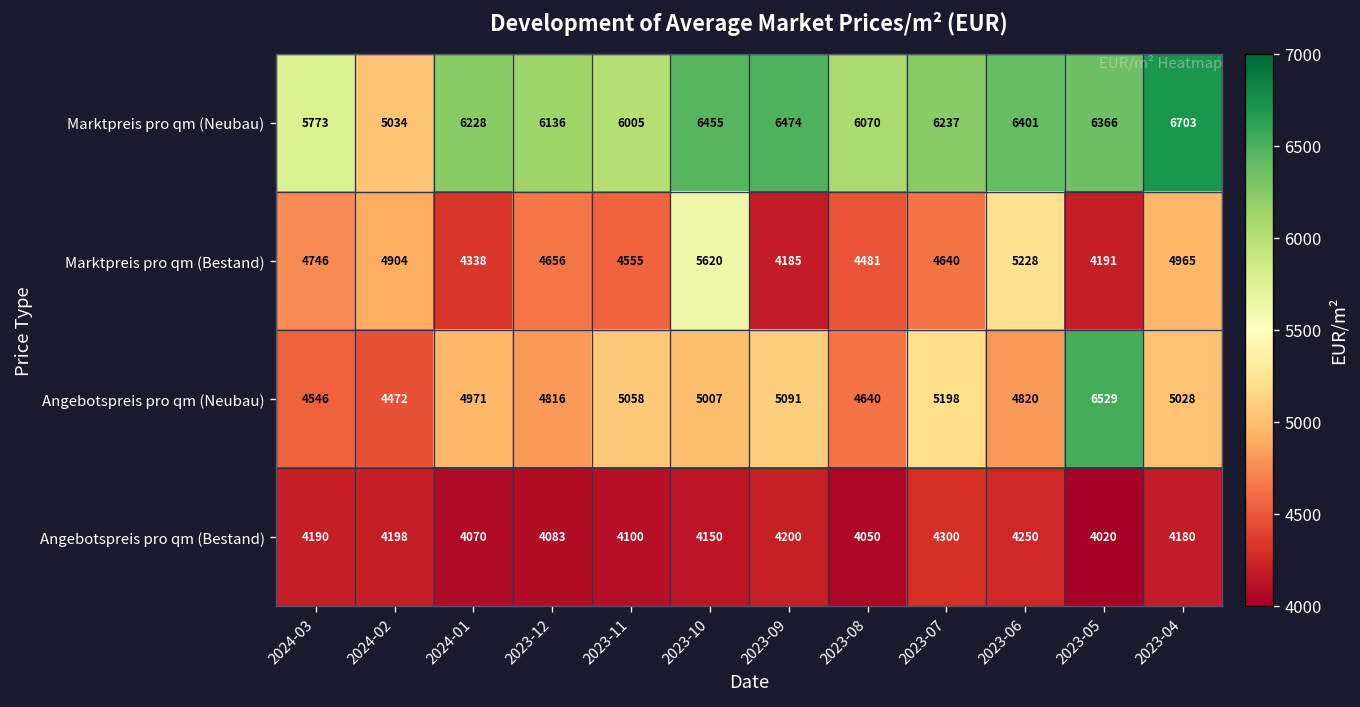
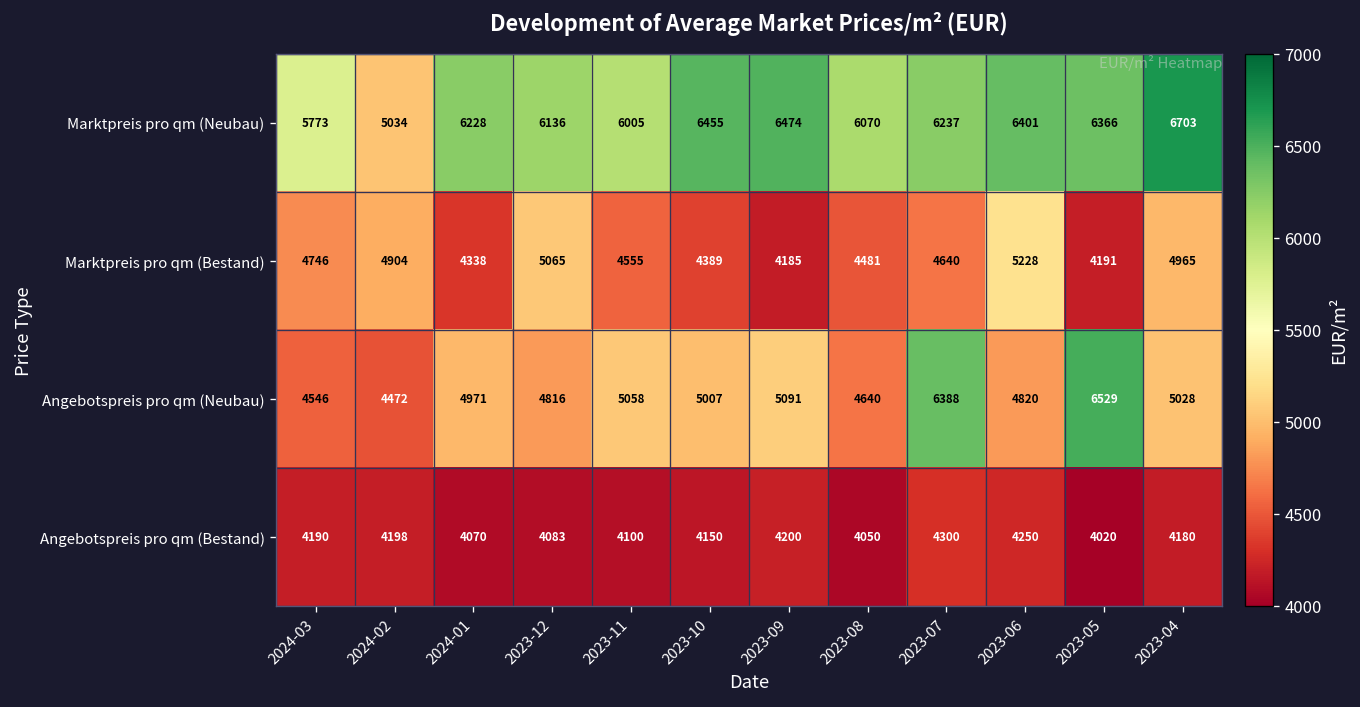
Marktpreis pro qm (Bestand), 2023-12: 4656 -> 5065
Marktpreis pro qm (Bestand), 2023-10: 5620 -> 4389
Angebotspreis pro qm (Neubau), 2023-07: 5198 -> 6388
